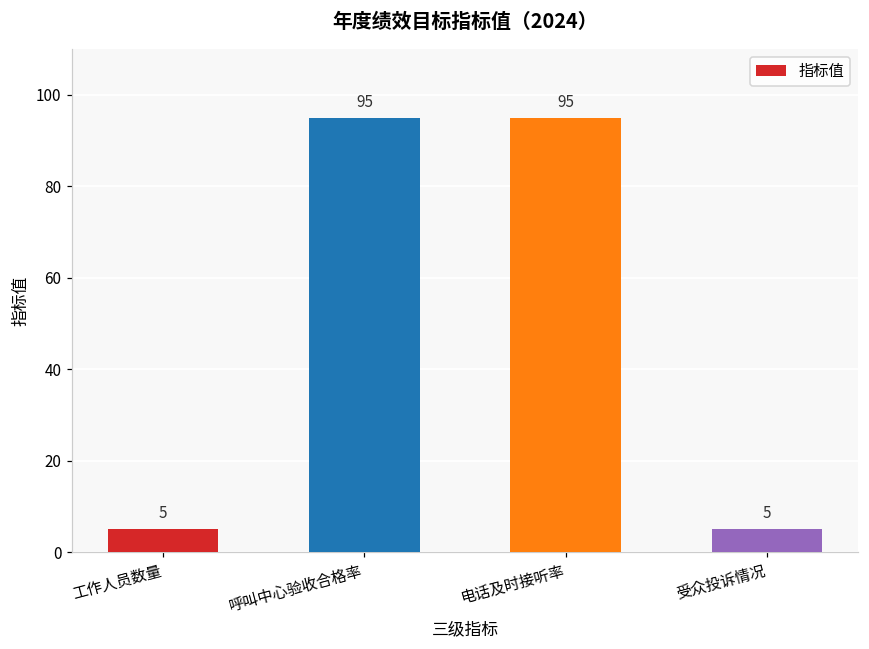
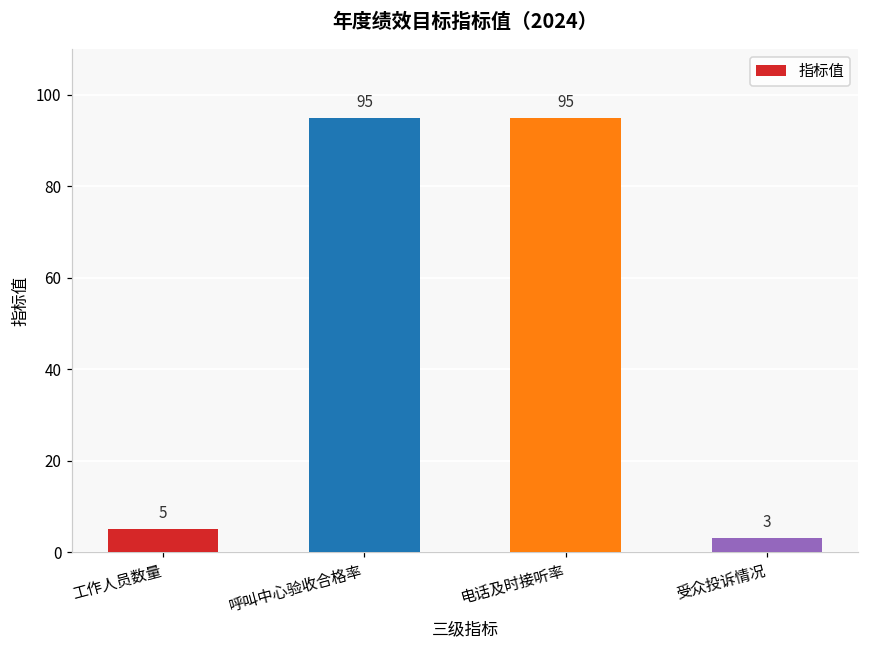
受众投诉情况: 5 -> 3
